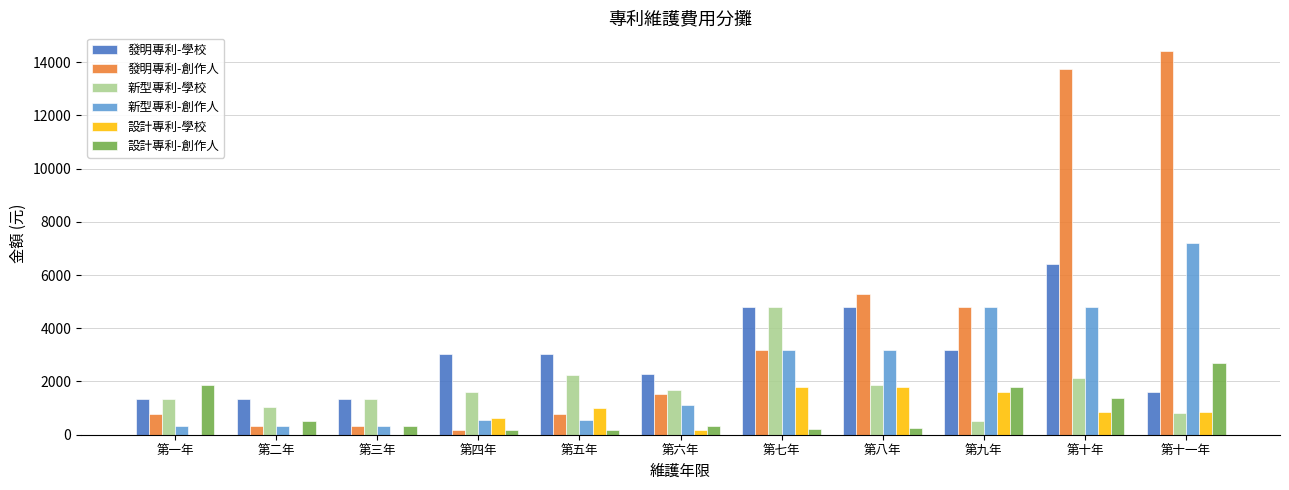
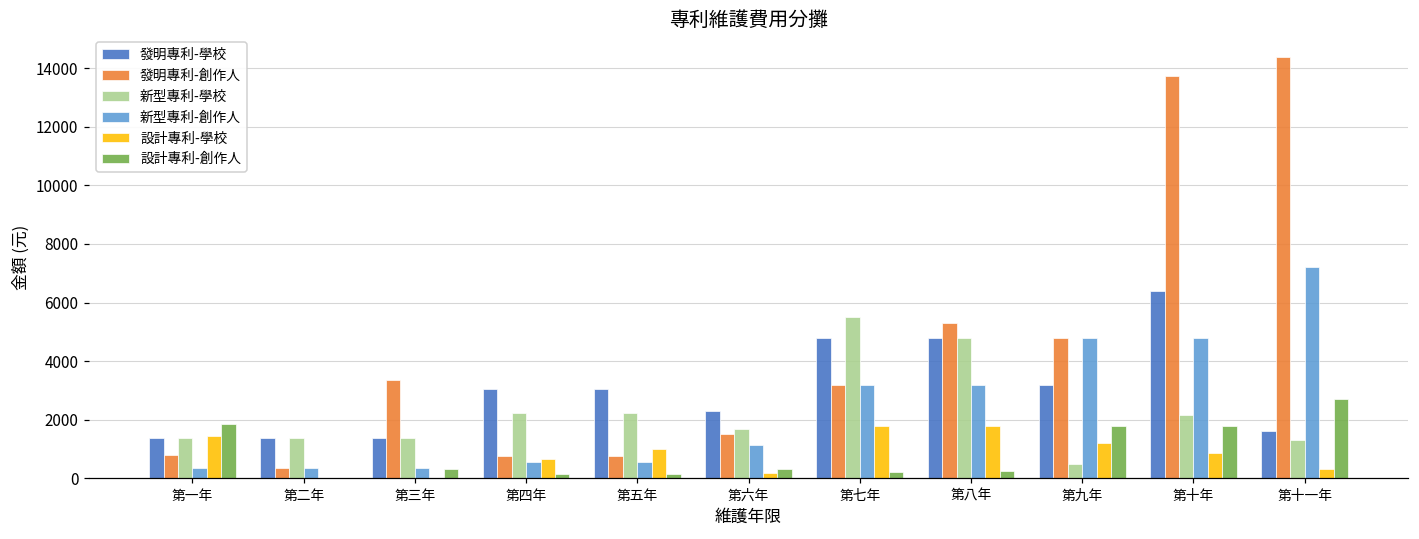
設計專利-學校, 第一年: 0 -> 1400
新型專利-學校, 第二年: 1000 -> 1400
設計專利-創作人, 第二年: 500 -> 0
發明專利-創作人, 第三年: 300 -> 3300
發明專利-創作人, 第四年: 200 -> 800
新型專利-學校, 第四年: 1600 -> 2200
新型專利-學校, 第七年: 4800 -> 5500
新型專利-學校, 第八年: 1900 -> 4800
設計專利-學校, 第九年: 1600 -> 1200
設計專利-創作人, 第十年: 1400 -> 1800
新型專利-學校, 第十一年: 800 -> 1300
設計專利-學校, 第十一年: 900 -> 300
